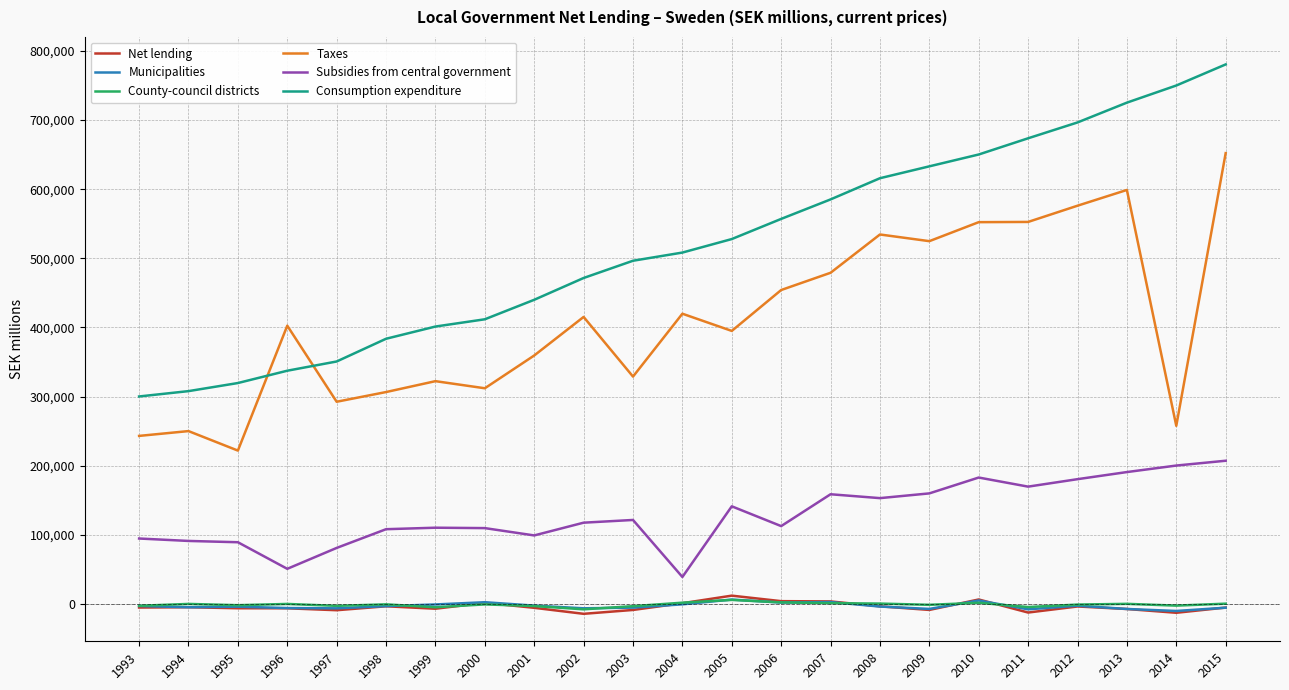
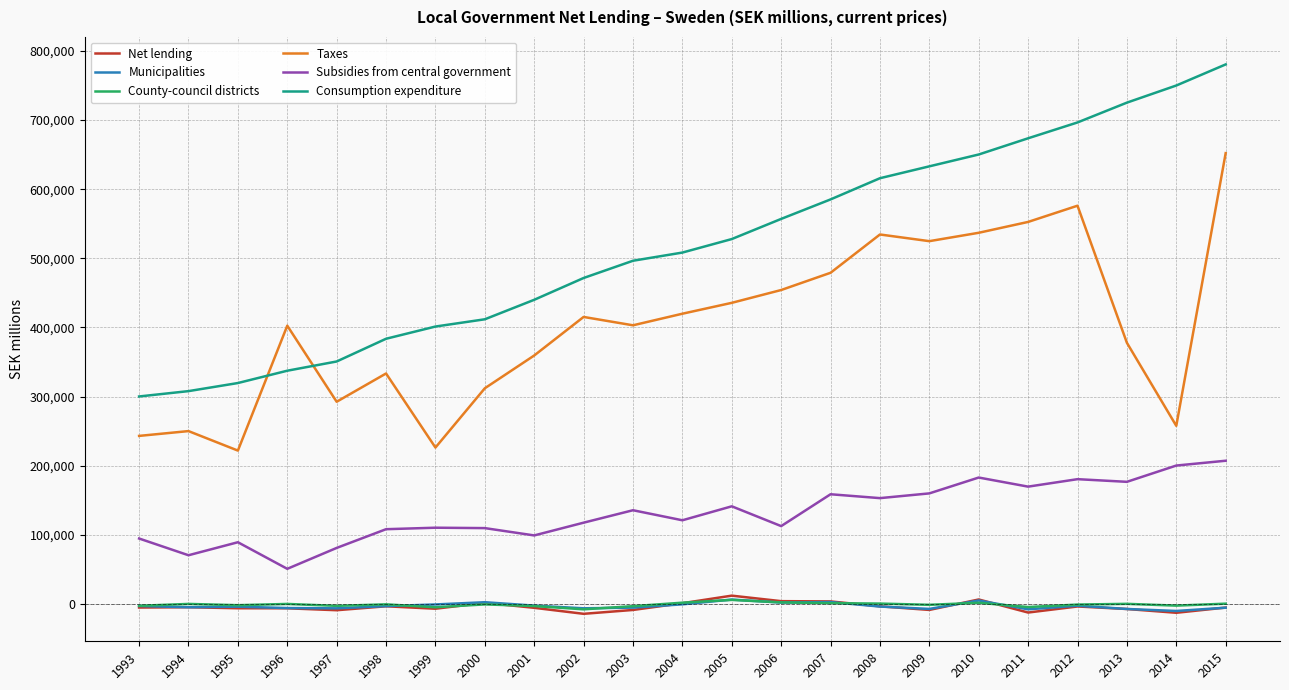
Subsidies from central government, 1994: 90,000 -> 70,000
Taxes, 1998: 310,000 -> 330,000
Taxes, 1999: 320,000 -> 230,000
Taxes, 2003: 330,000 -> 400,000
Subsidies from central government, 2003: 120,000 -> 140,000
Subsidies from central government, 2004: 40,000 -> 120,000
Taxes, 2005: 390,000 -> 440,000
Taxes, 2010: 550,000 -> 540,000
Taxes, 2013: 600,000 -> 380,000
Subsidies from central government, 2013: 190,000 -> 180,000
